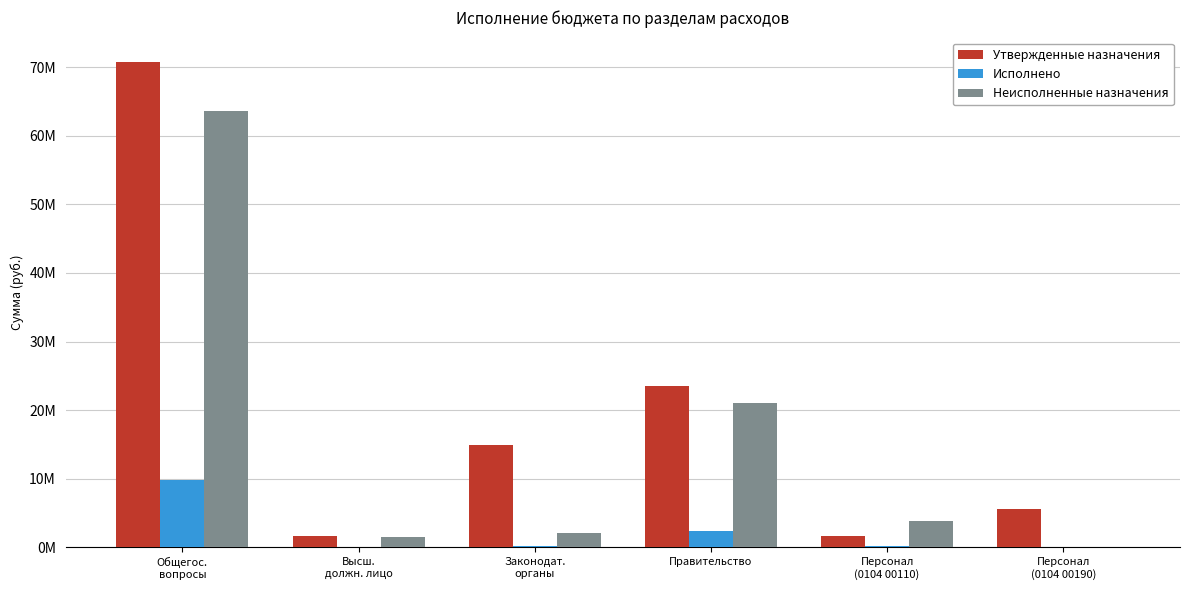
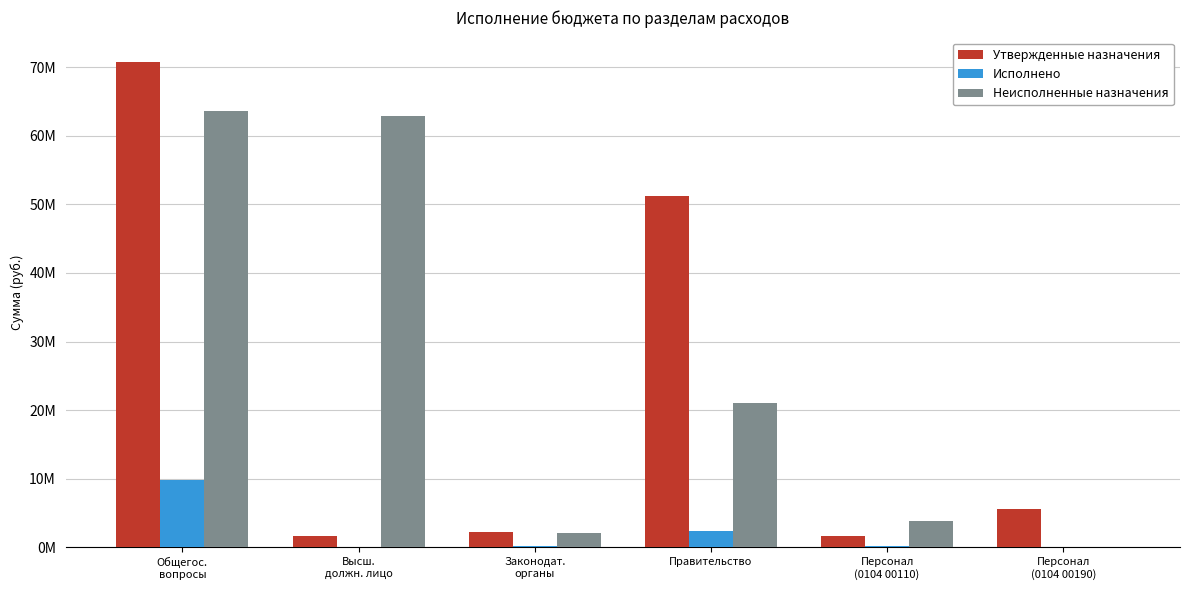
Неисполненные назначения, Высш. должн. лицо: 1000000 -> 63000000
Утвержденные назначения, Законодат. органы: 15000000 -> 2000000
Утвержденные назначения, Правительство: 23000000 -> 51000000
